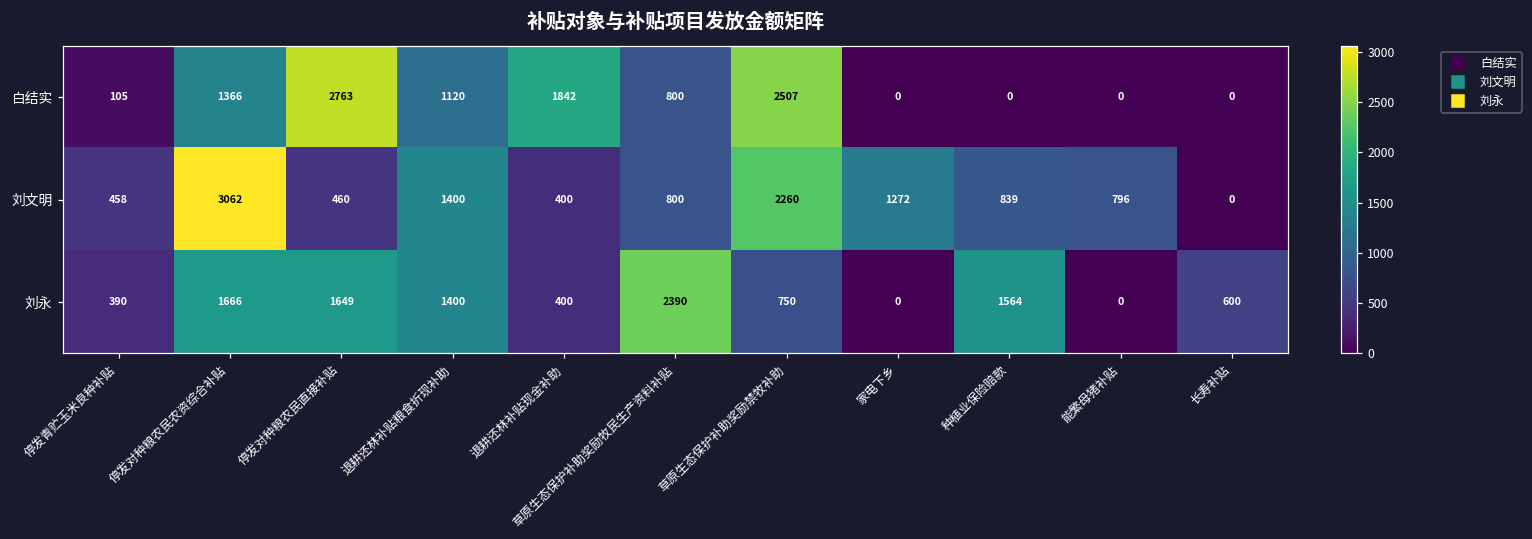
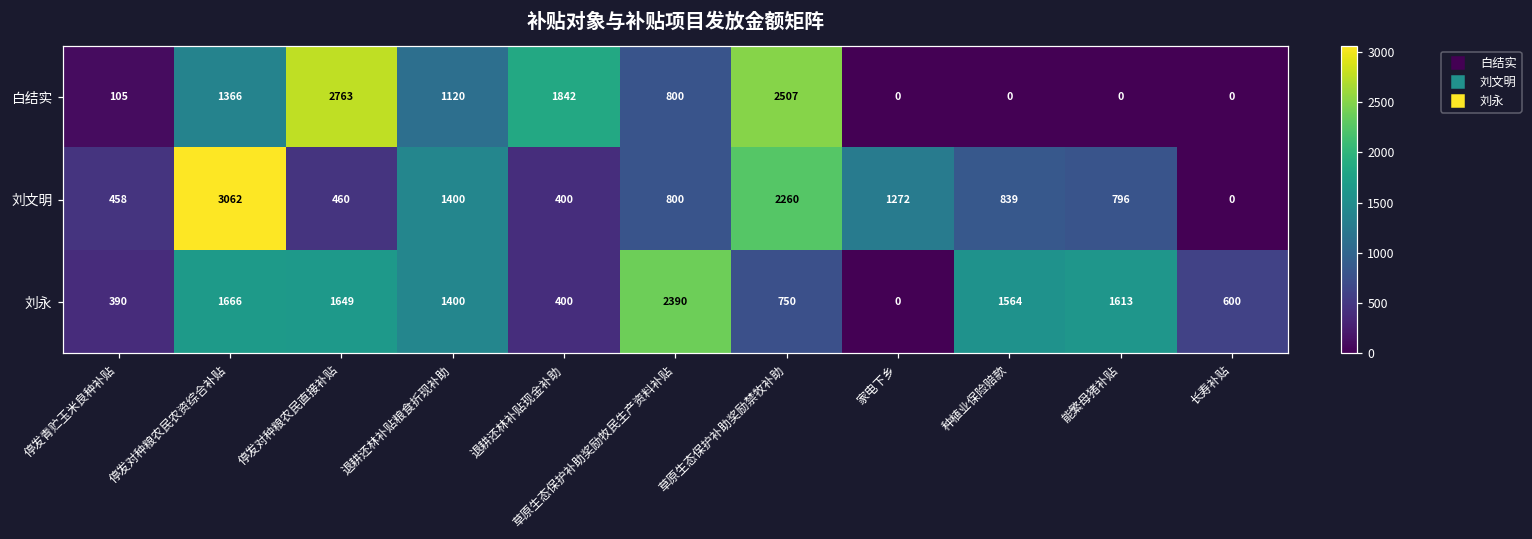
刘永, 能繁母猪补贴: 0 -> 1613
